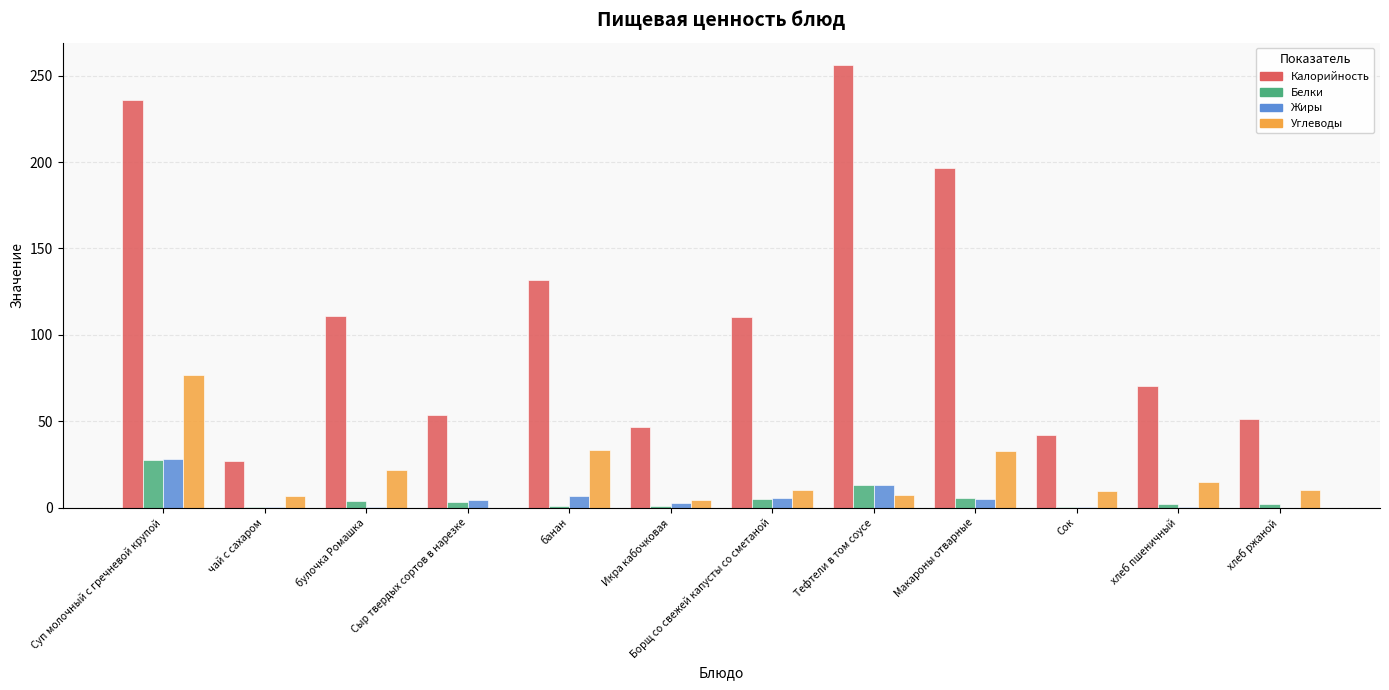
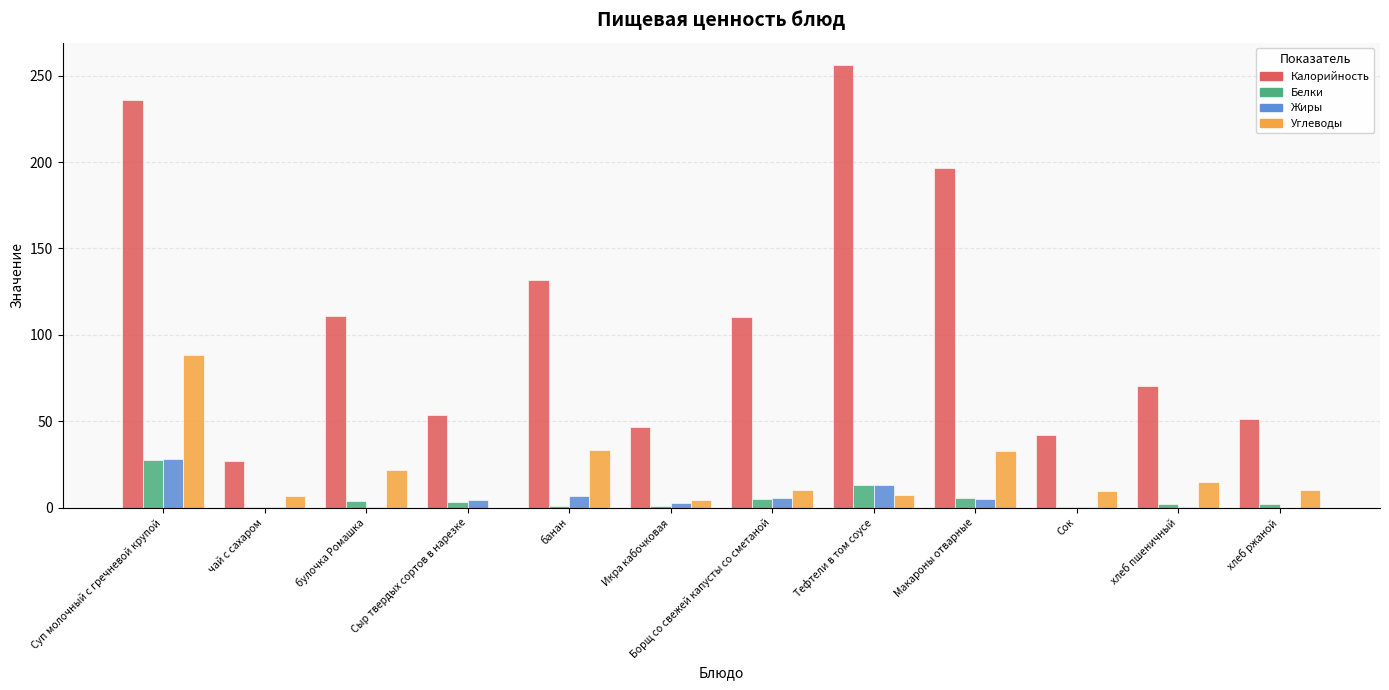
Углеводы, Суп молочный с гречневой крупой: 77 -> 89
